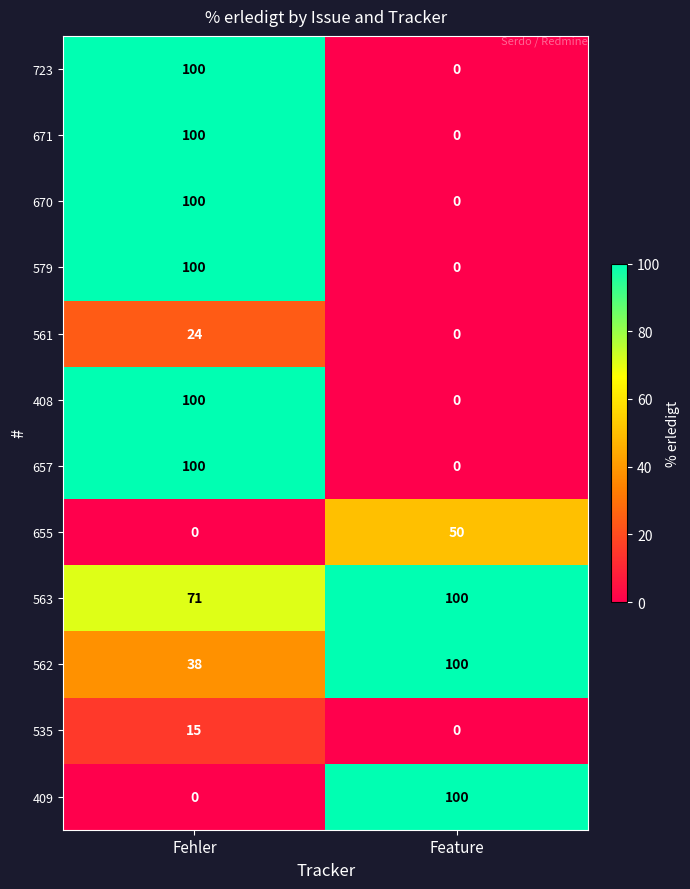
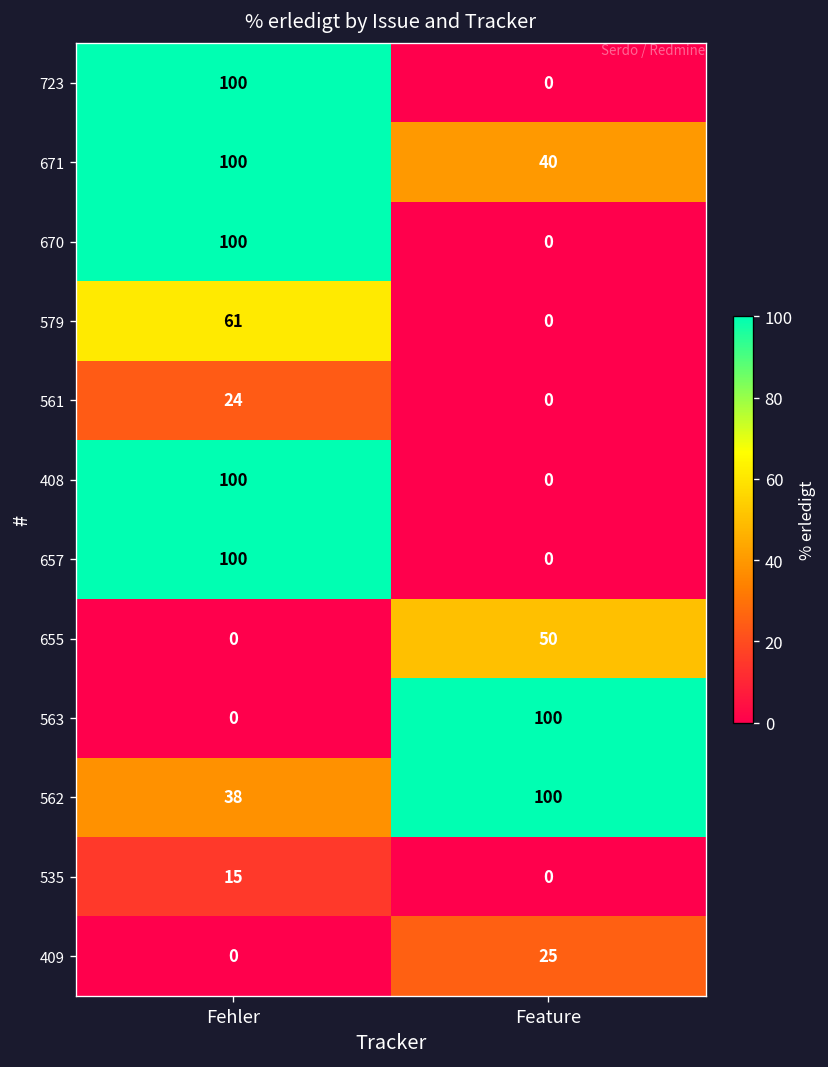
671, Feature: 0 -> 40
579, Fehler: 100 -> 61
563, Fehler: 71 -> 0
409, Feature: 100 -> 25
